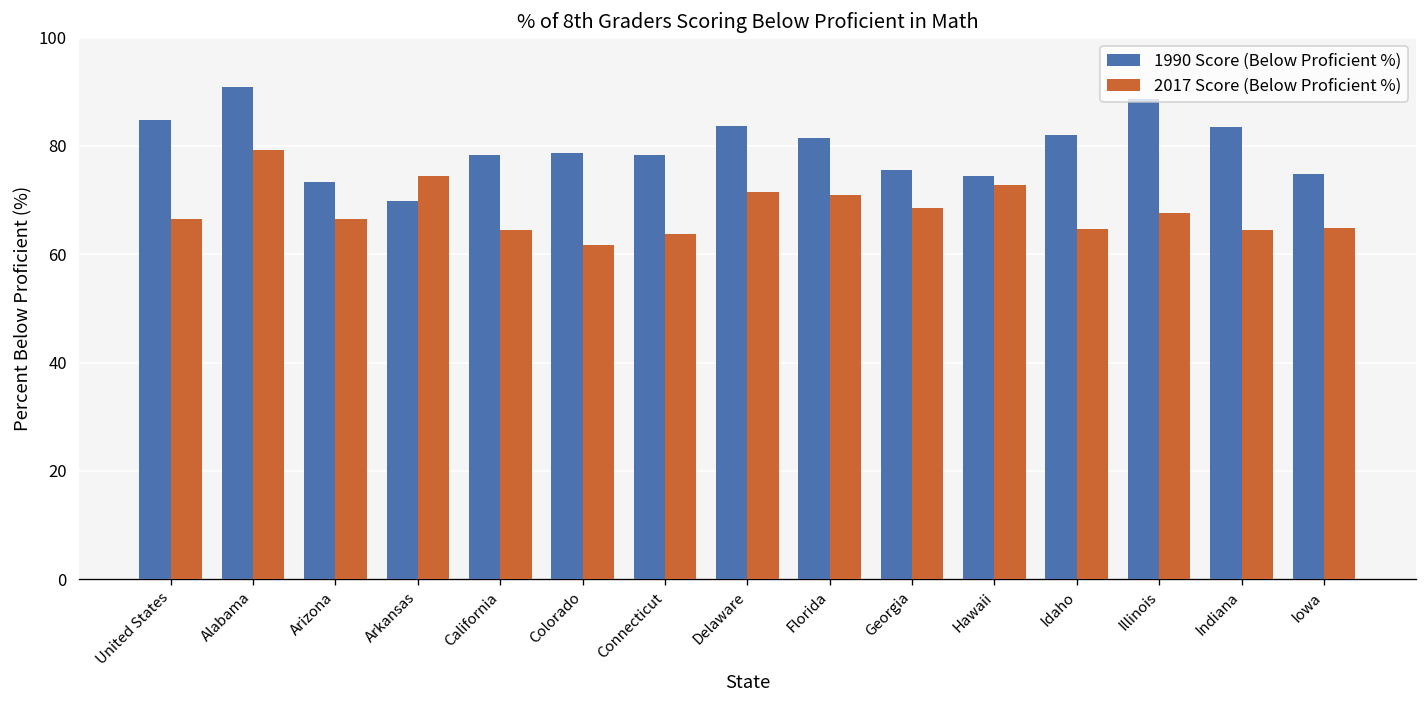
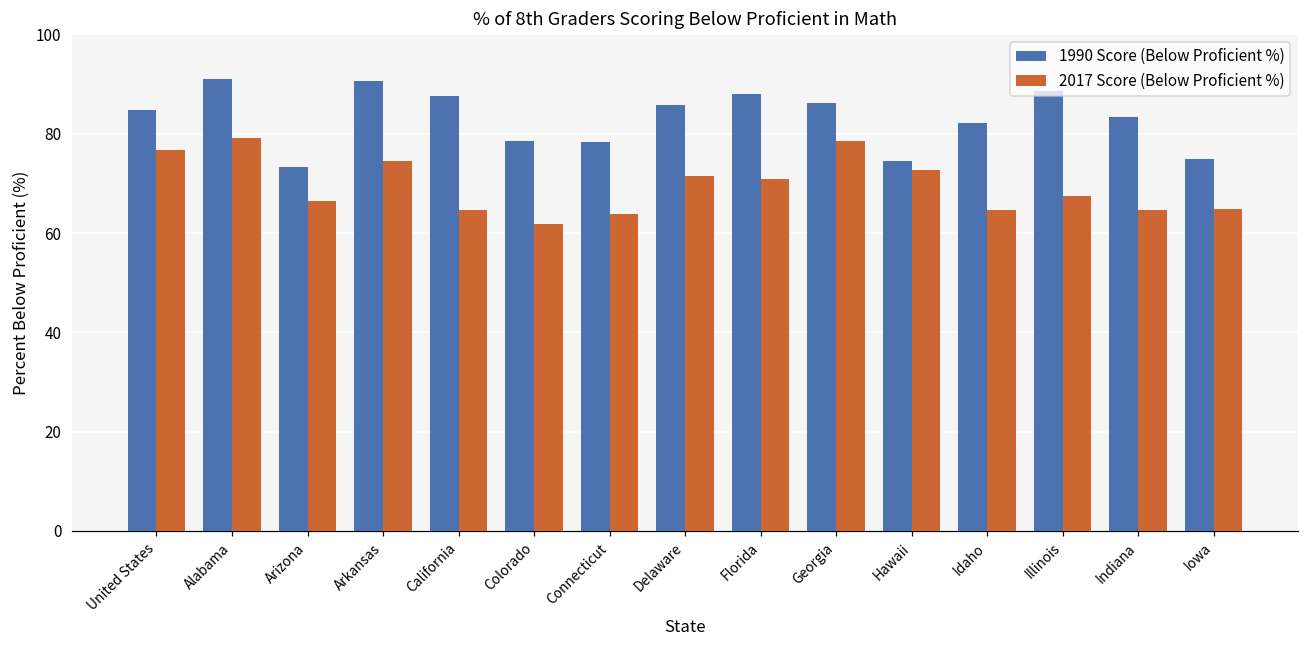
2017 Score (Below Proficient %), United States: 67 -> 77
1990 Score (Below Proficient %), Arkansas: 70 -> 91
1990 Score (Below Proficient %), California: 78 -> 88
1990 Score (Below Proficient %), Delaware: 84 -> 86
1990 Score (Below Proficient %), Florida: 81 -> 88
1990 Score (Below Proficient %), Georgia: 76 -> 86
2017 Score (Below Proficient %), Georgia: 69 -> 79
